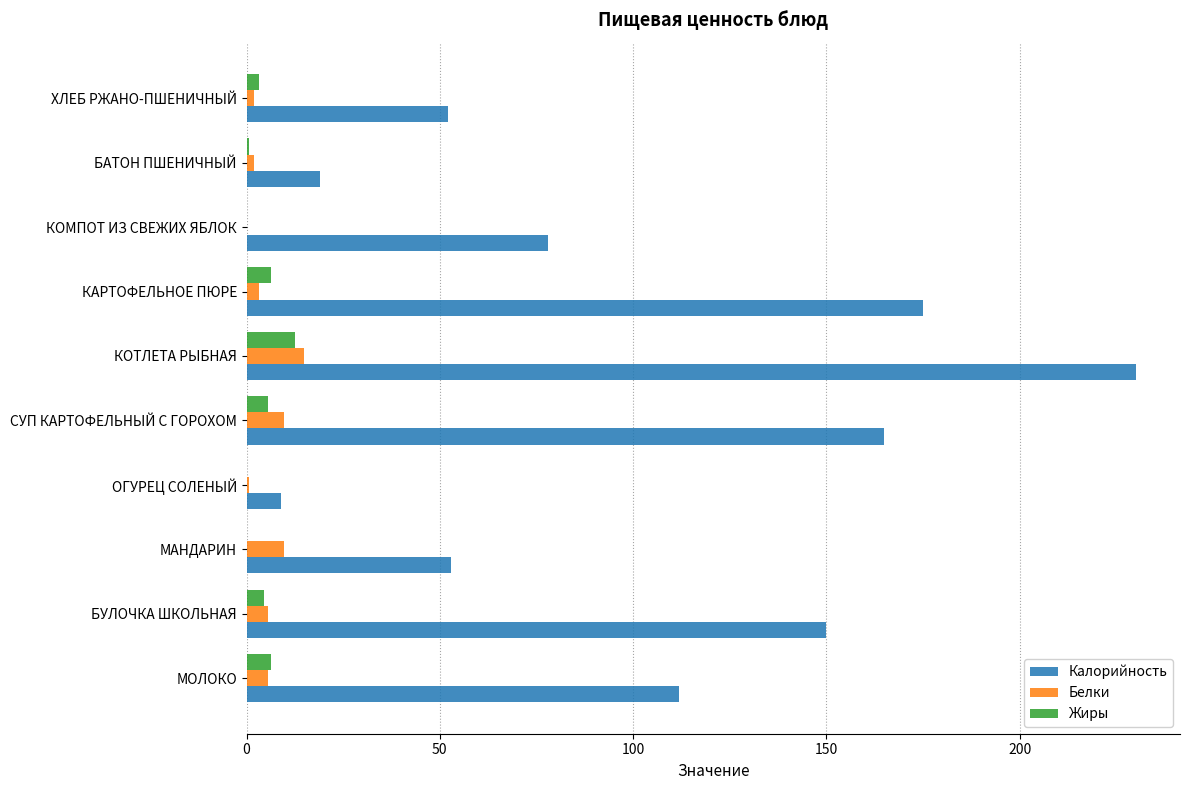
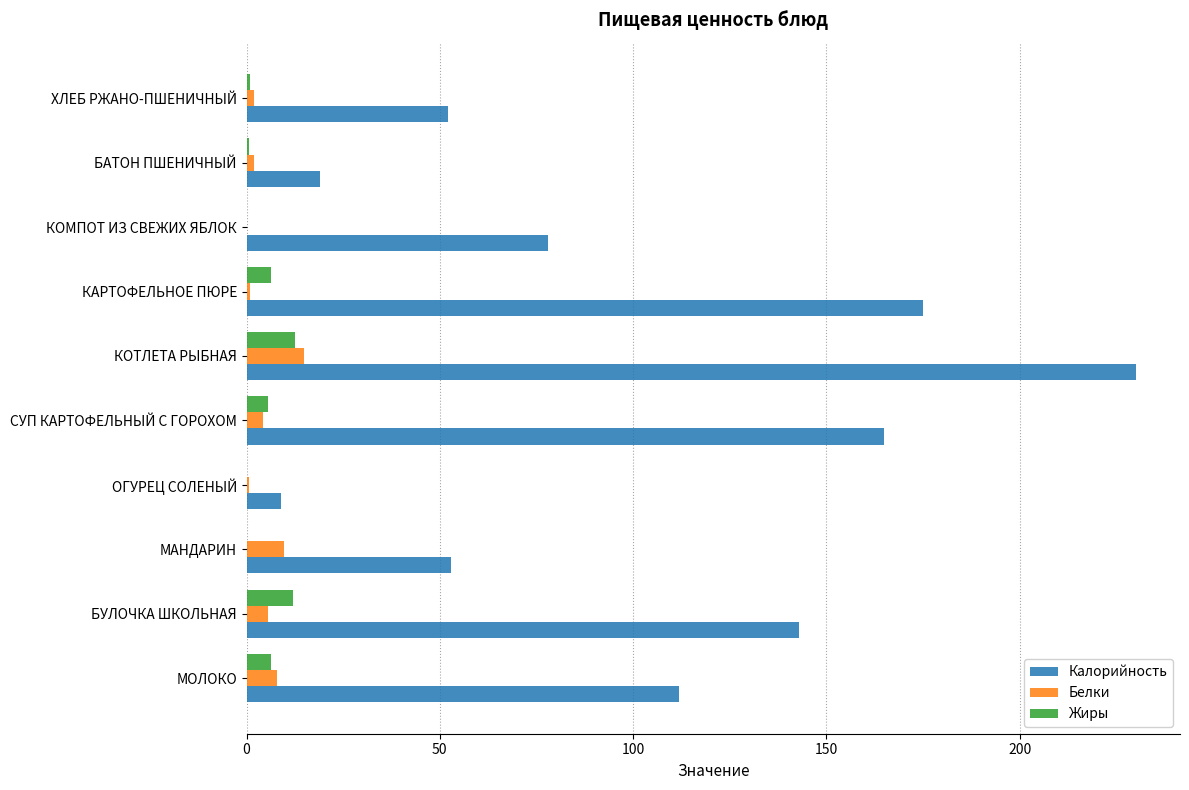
Жиры, ХЛЕБ РЖАНО-ПШЕНИЧНЫЙ: 3 -> 1
Белки, КАРТОФЕЛЬНОЕ ПЮРЕ: 3 -> 1
Белки, СУП КАРТОФЕЛЬНЫЙ С ГОРОХОМ: 10 -> 4
Жиры, БУЛОЧКА ШКОЛЬНАЯ: 5 -> 12
Калорийность, БУЛОЧКА ШКОЛЬНАЯ: 150 -> 143
Белки, МОЛОКО: 6 -> 8
